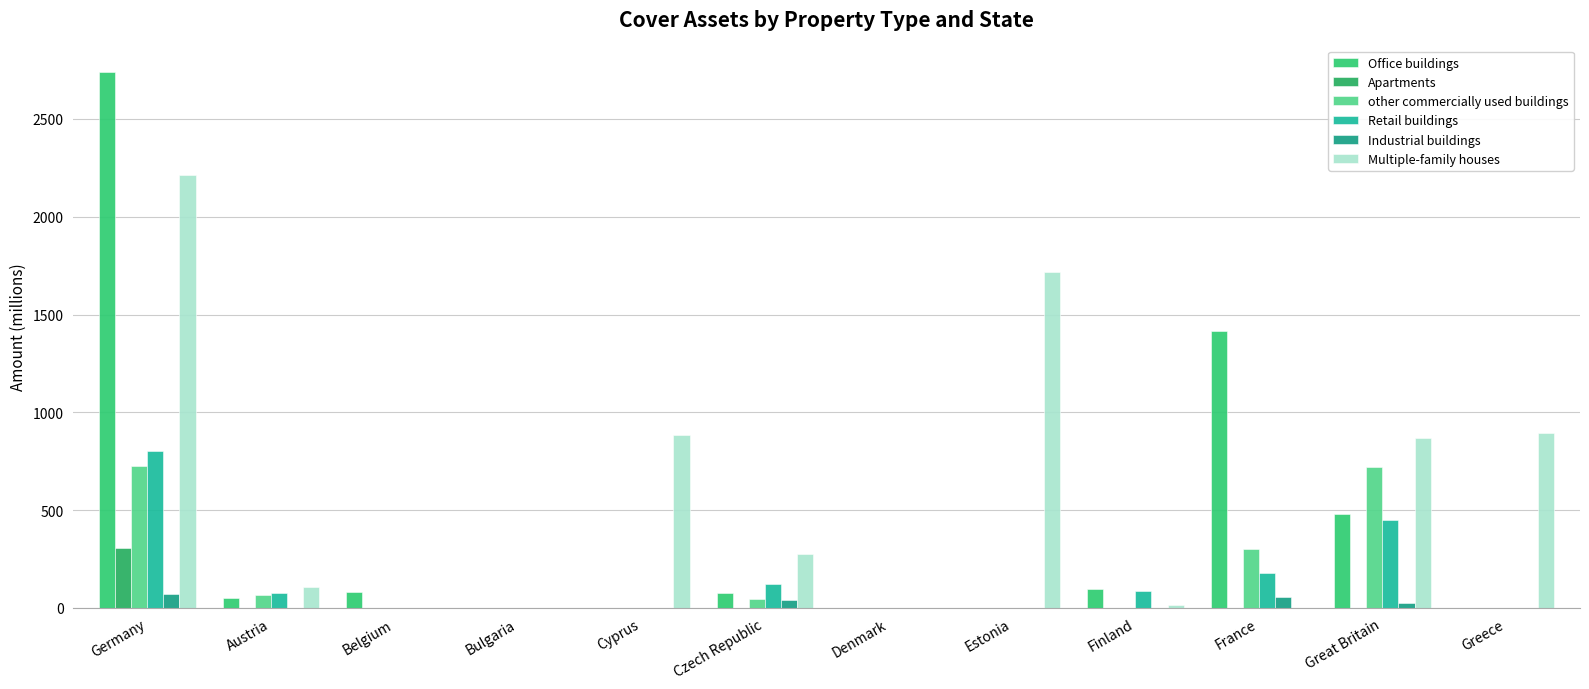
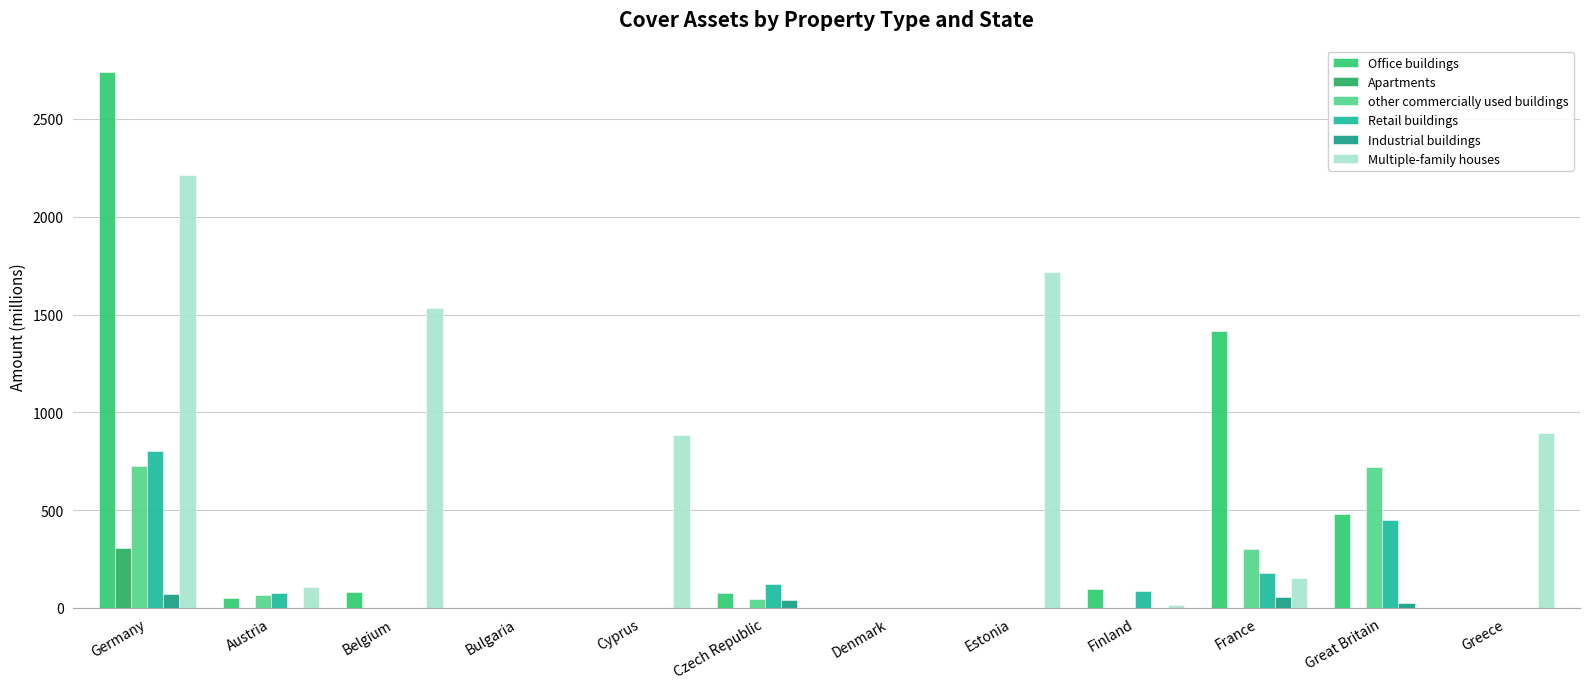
Multiple-family houses, Belgium: 0 -> 1530
Multiple-family houses, Czech Republic: 280 -> 0
Multiple-family houses, France: 0 -> 150
Multiple-family houses, Great Britain: 870 -> 0
